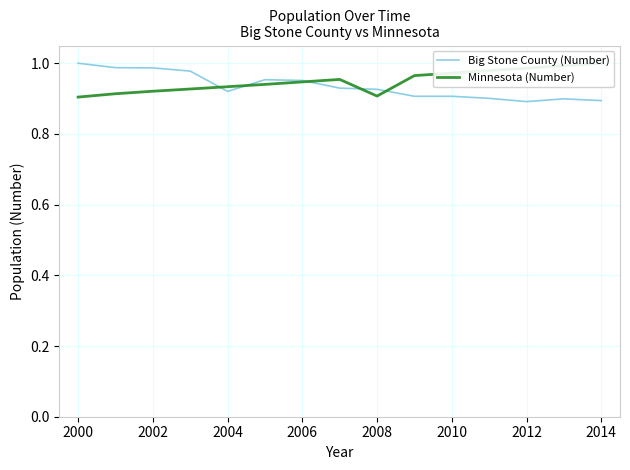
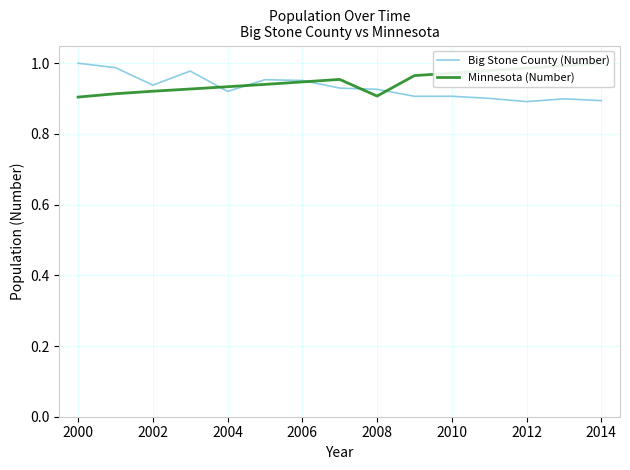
Big Stone County (Number), 2002: 0.99 -> 0.94
